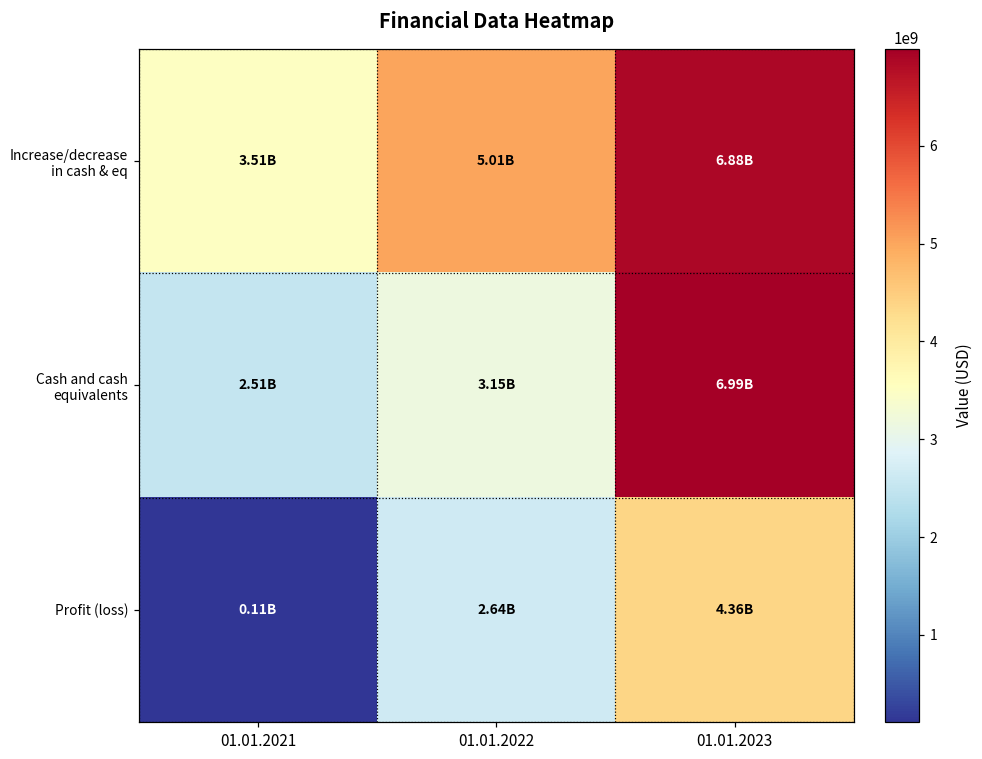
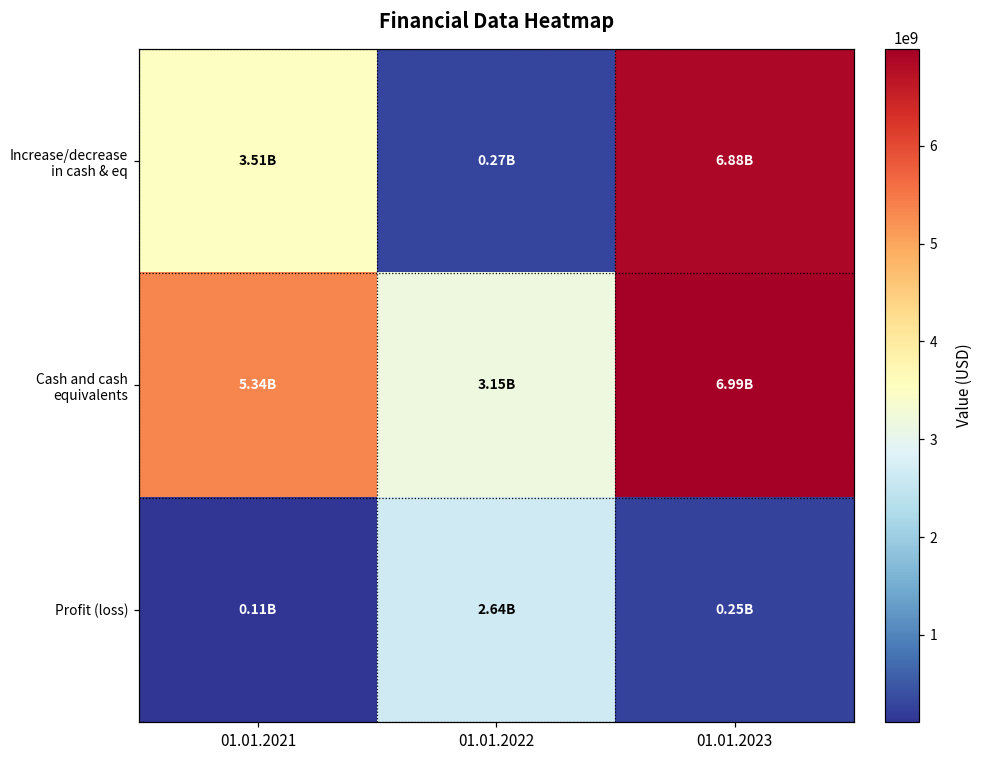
Increase/decrease in cash & eq, 01.01.2022: 5.01B -> 0.27B
Cash and cash equivalents, 01.01.2021: 2.51B -> 5.34B
Profit (loss), 01.01.2023: 4.36B -> 0.25B
